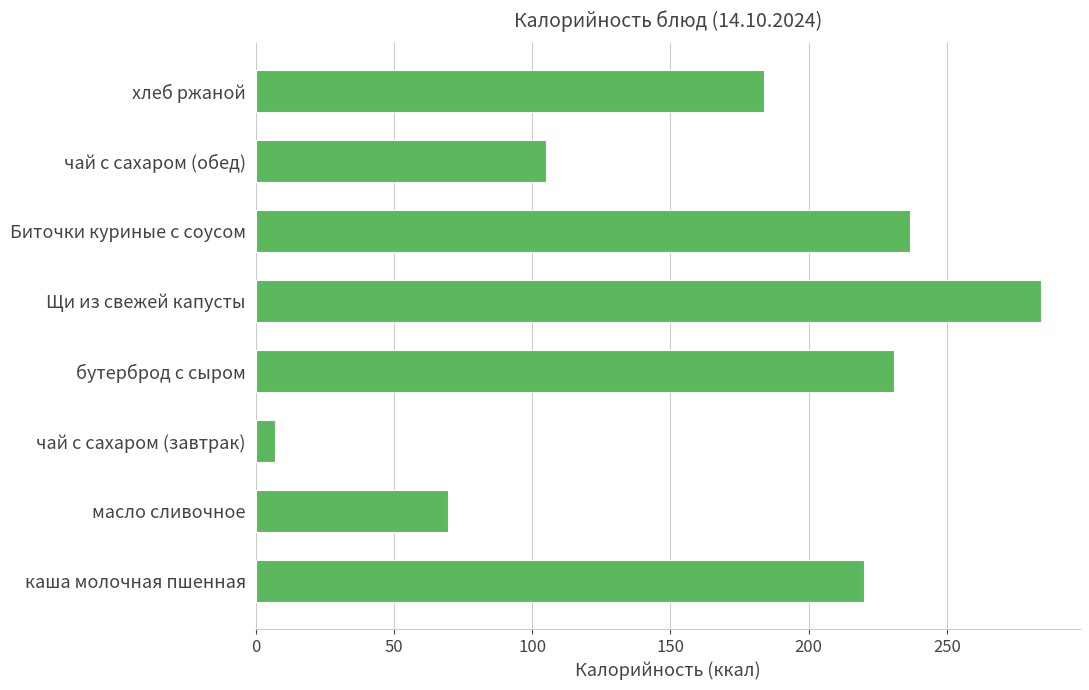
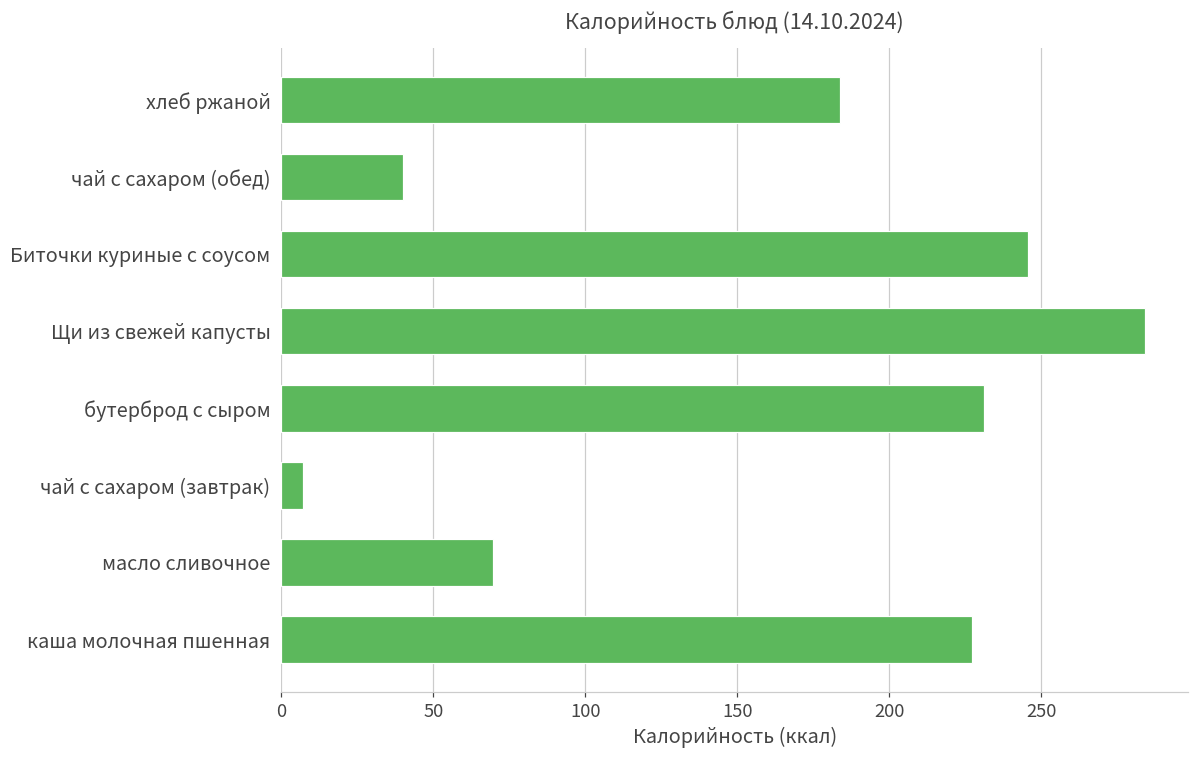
чай с сахаром (обед): 105 -> 40
Биточки куриные с соусом: 237 -> 246
каша молочная пшенная: 220 -> 227
